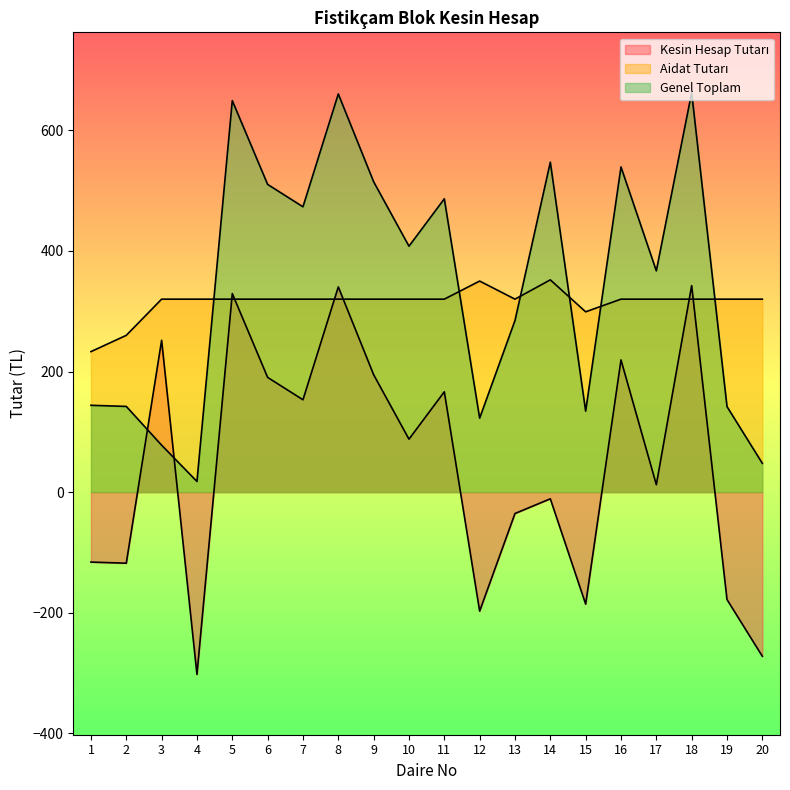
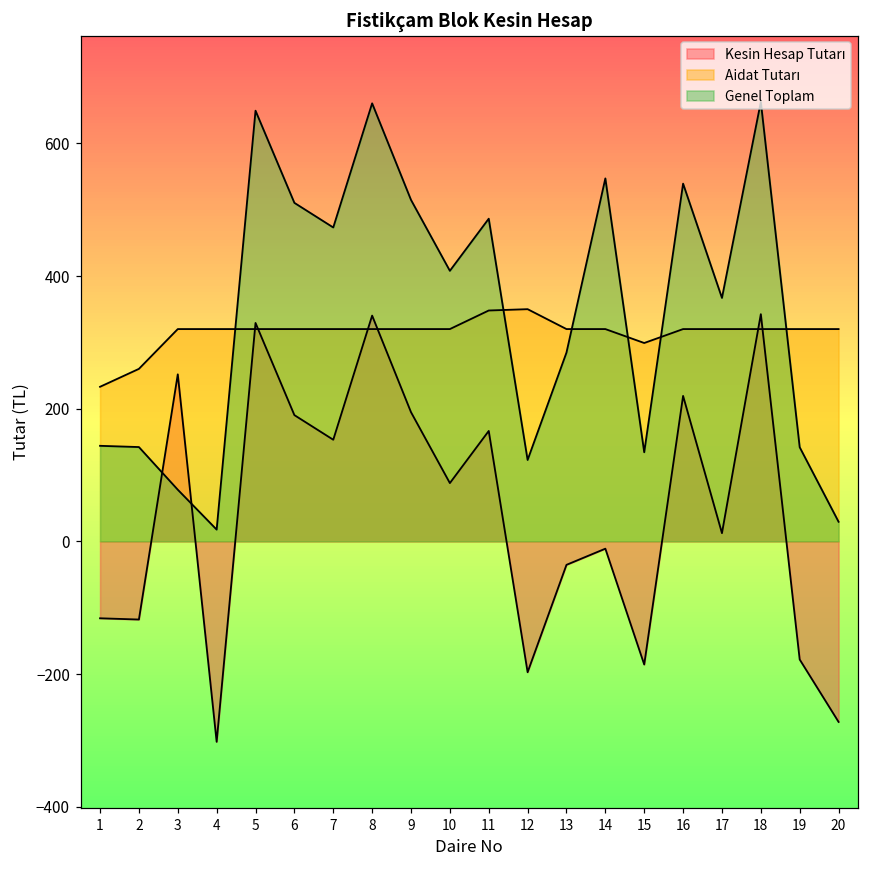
Aidat Tutarı, 11: 320 -> 350
Aidat Tutarı, 14: 350 -> 320
Genel Toplam, 20: 50 -> 30
